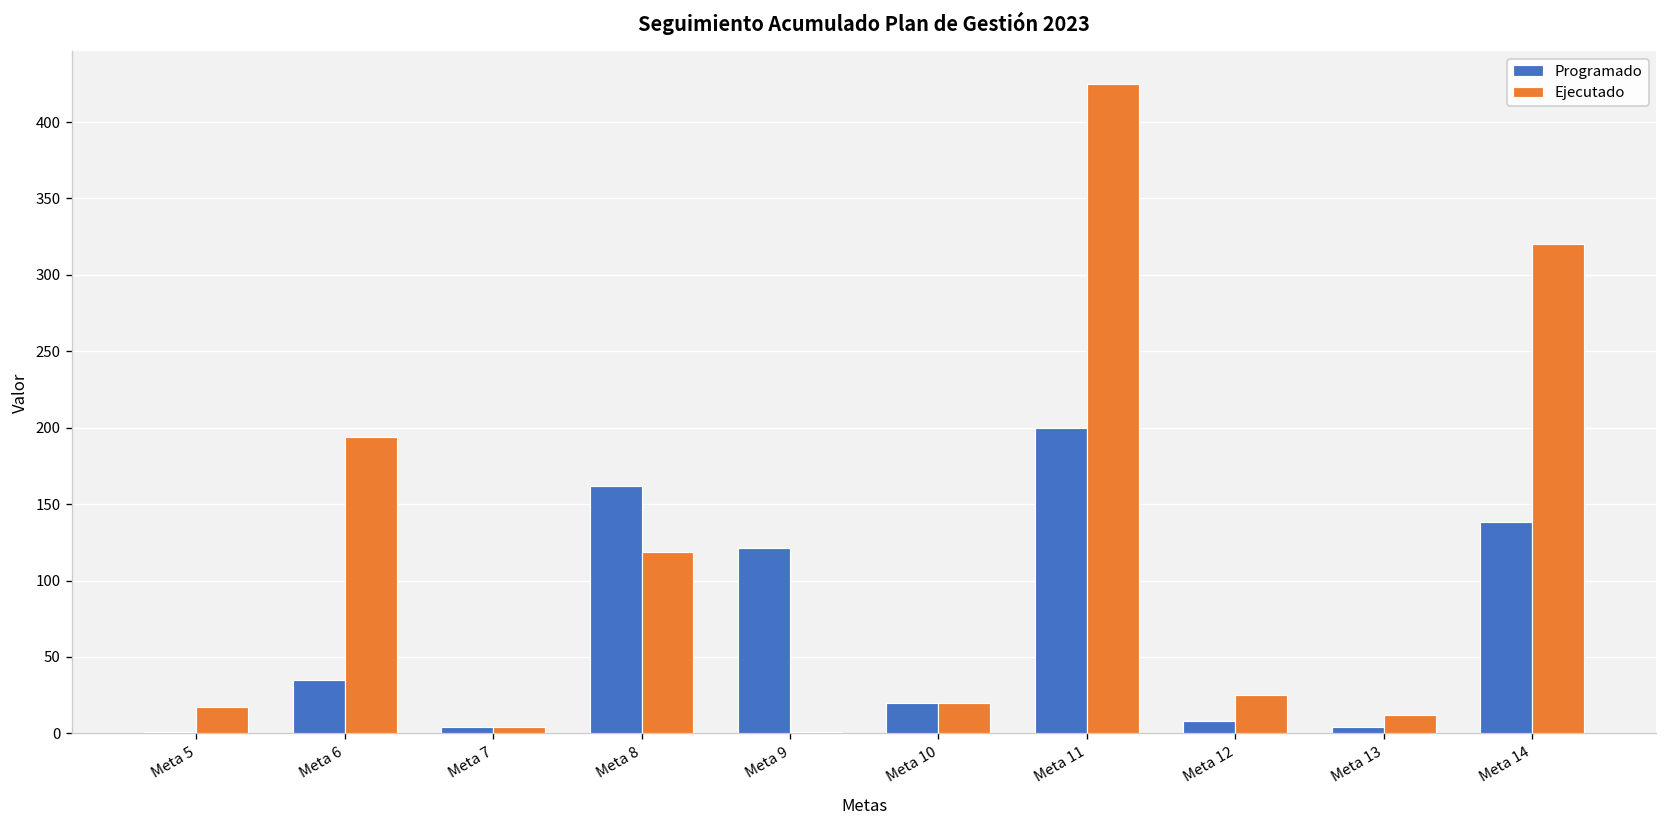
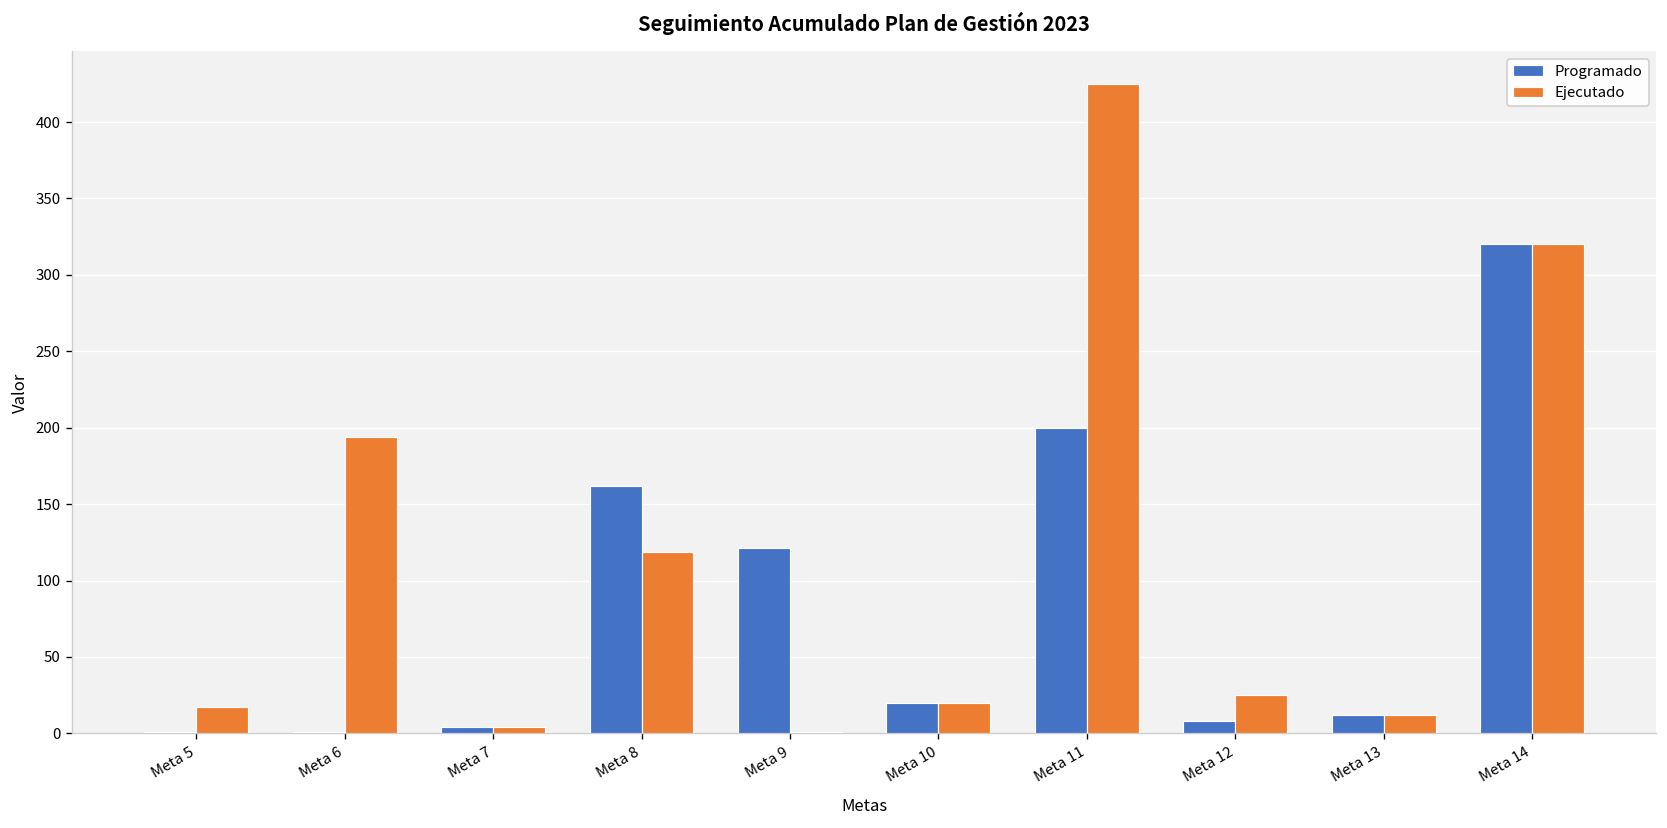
Programado, Meta 6: 35 -> 1
Programado, Meta 13: 4 -> 12
Programado, Meta 14: 138 -> 320
